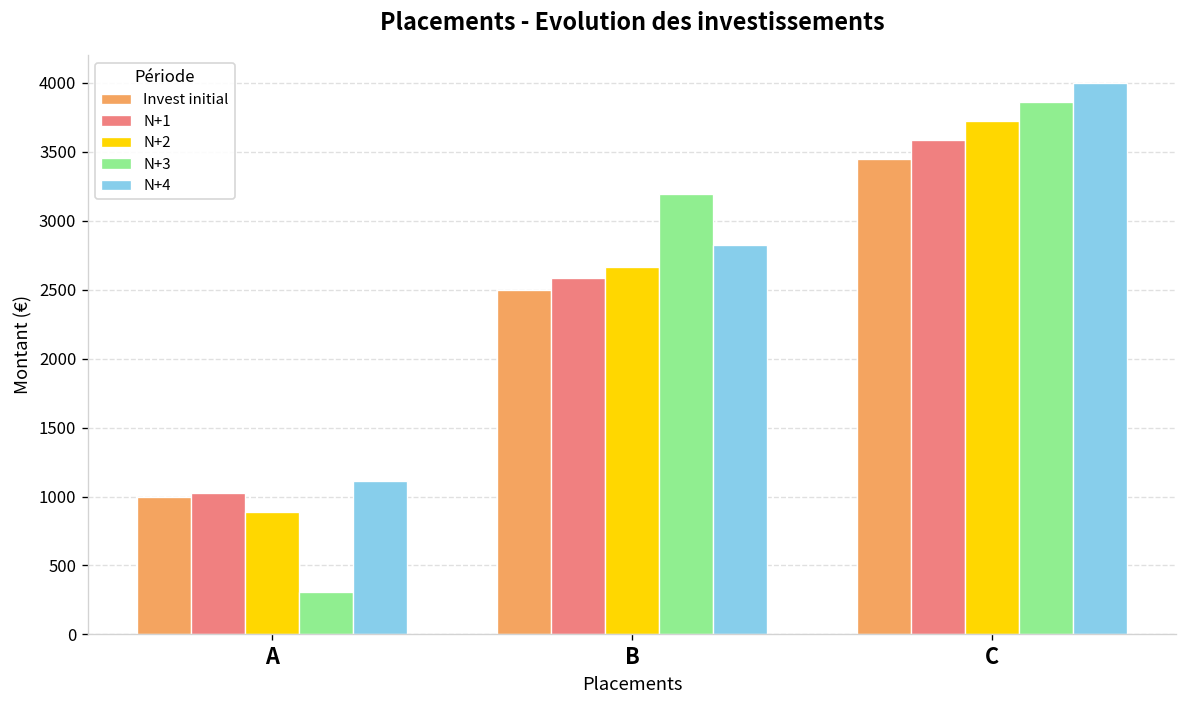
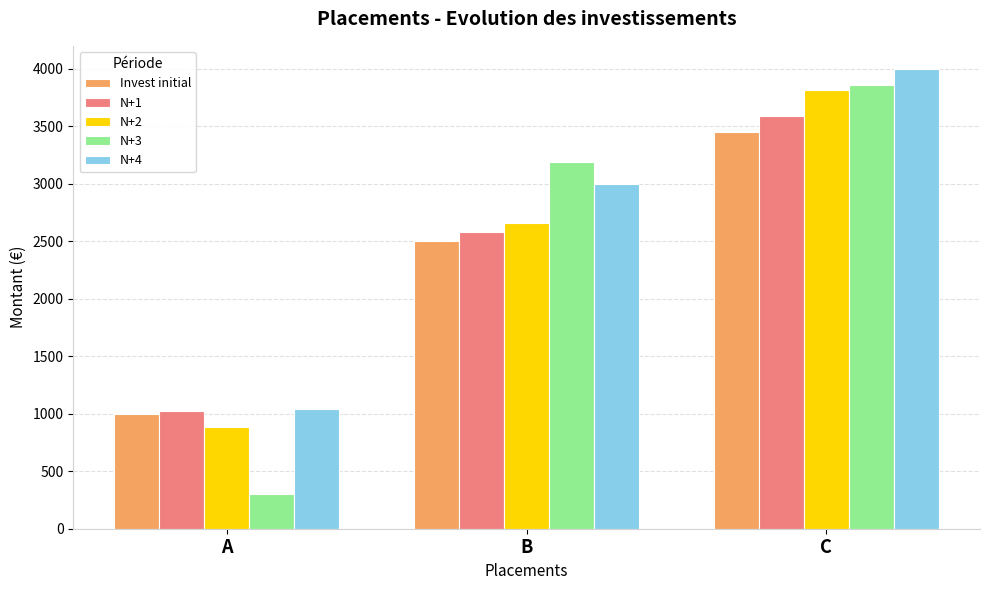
N+4, A: 1110 -> 1040
N+4, B: 2830 -> 3000
N+2, C: 3730 -> 3810
